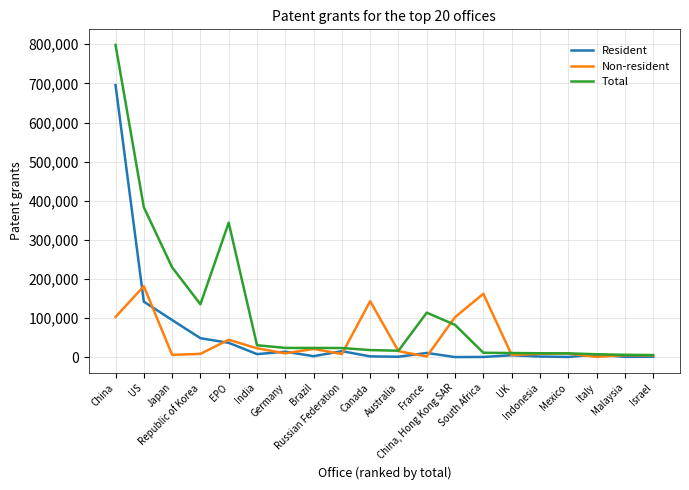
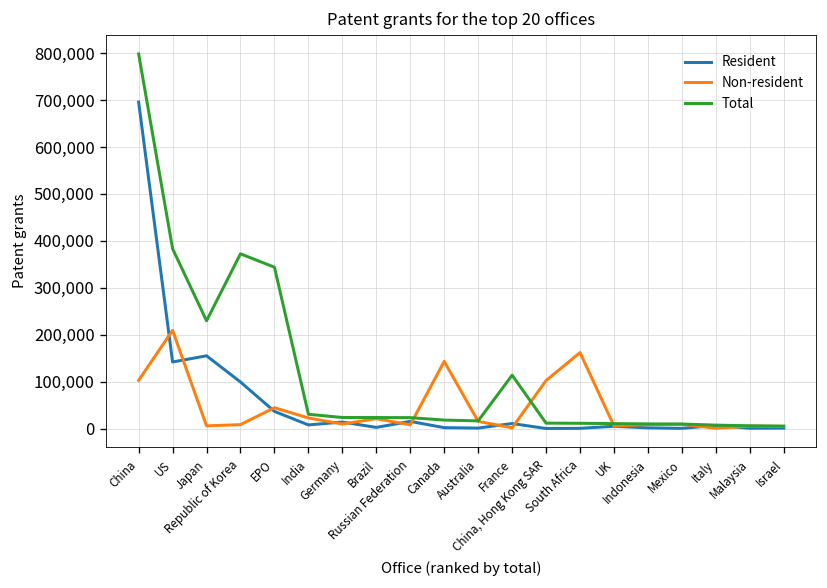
Non-resident, US: 180,000 -> 210,000
Resident, Japan: 90,000 -> 160,000
Resident, Republic of Korea: 50,000 -> 100,000
Total, Republic of Korea: 140,000 -> 370,000
Total, China, Hong Kong SAR: 80,000 -> 10,000
